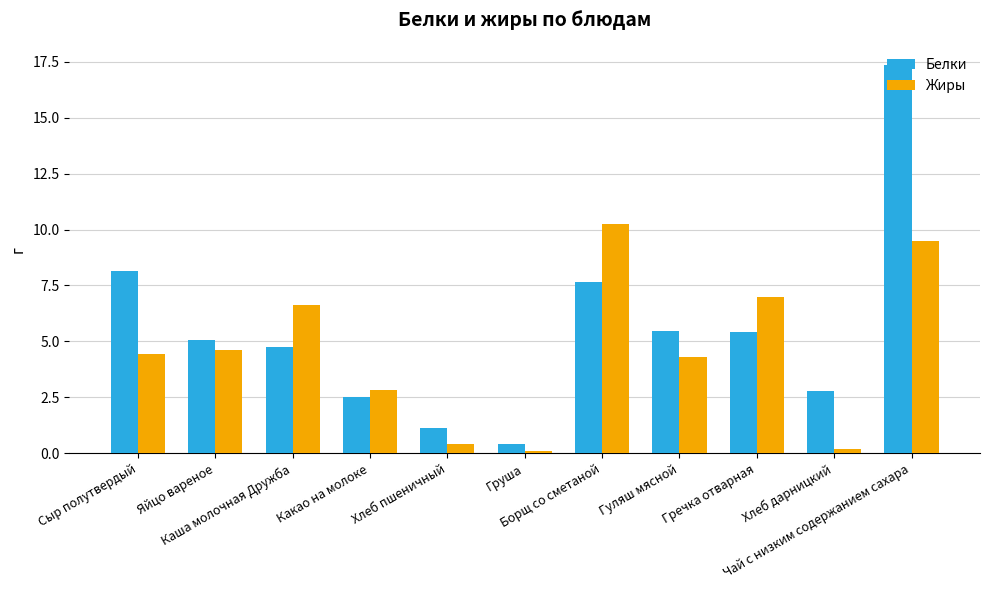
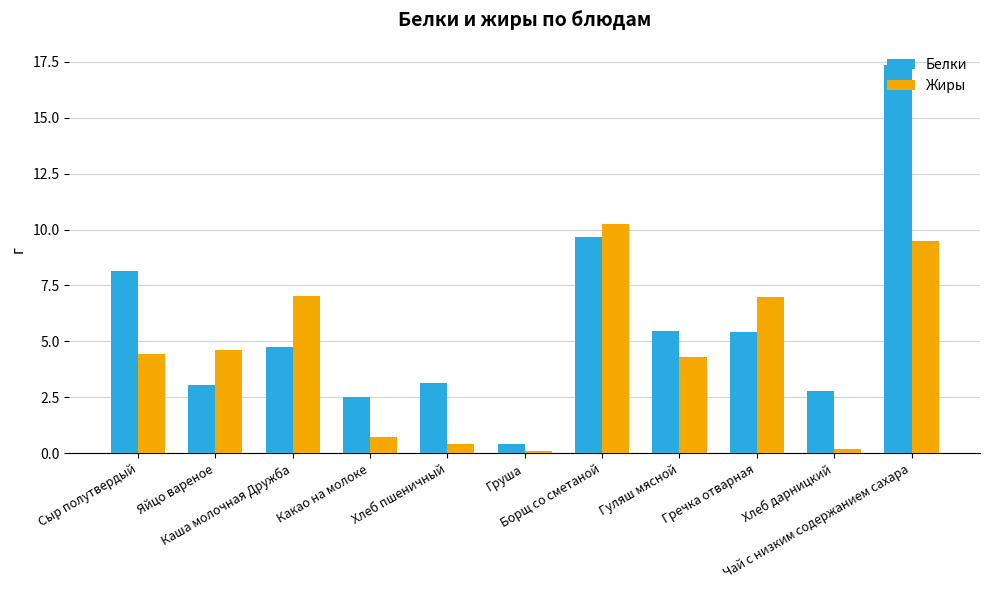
Белки, Яйцо вареное: 5.1 -> 3.1
Жиры, Каша молочная Дружба: 6.6 -> 7.0
Жиры, Какао на молоке: 2.9 -> 0.7
Белки, Хлеб пшеничный: 1.1 -> 3.2
Белки, Борщ со сметаной: 7.7 -> 9.7
